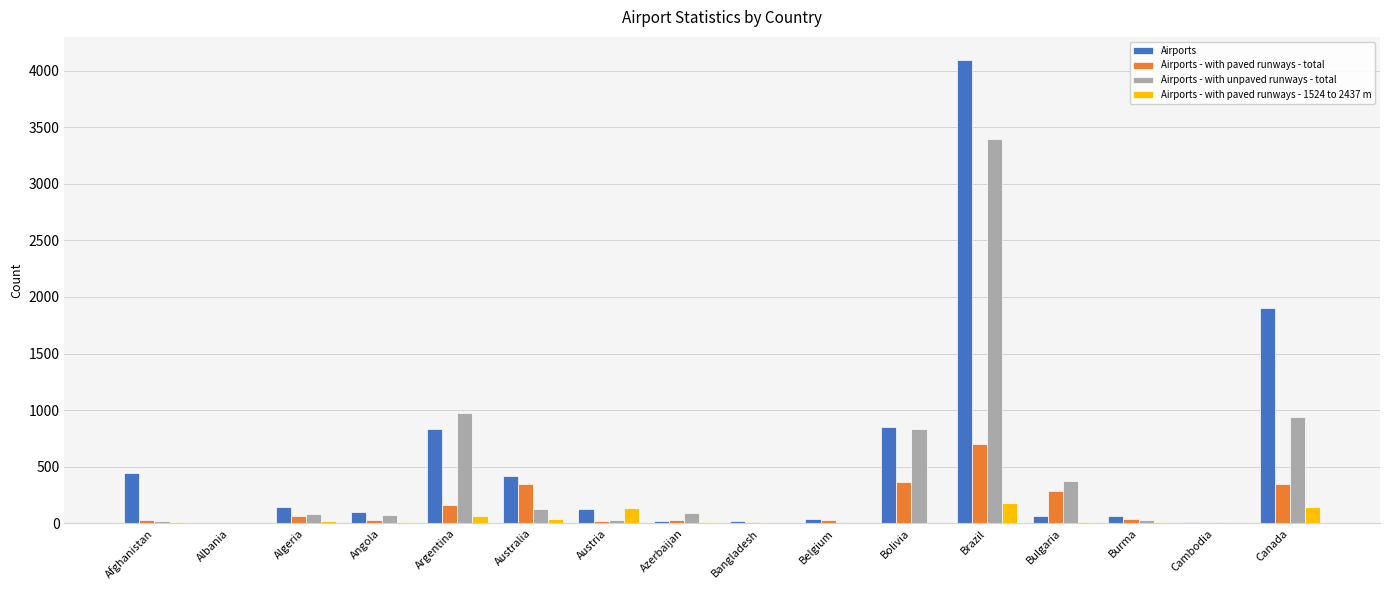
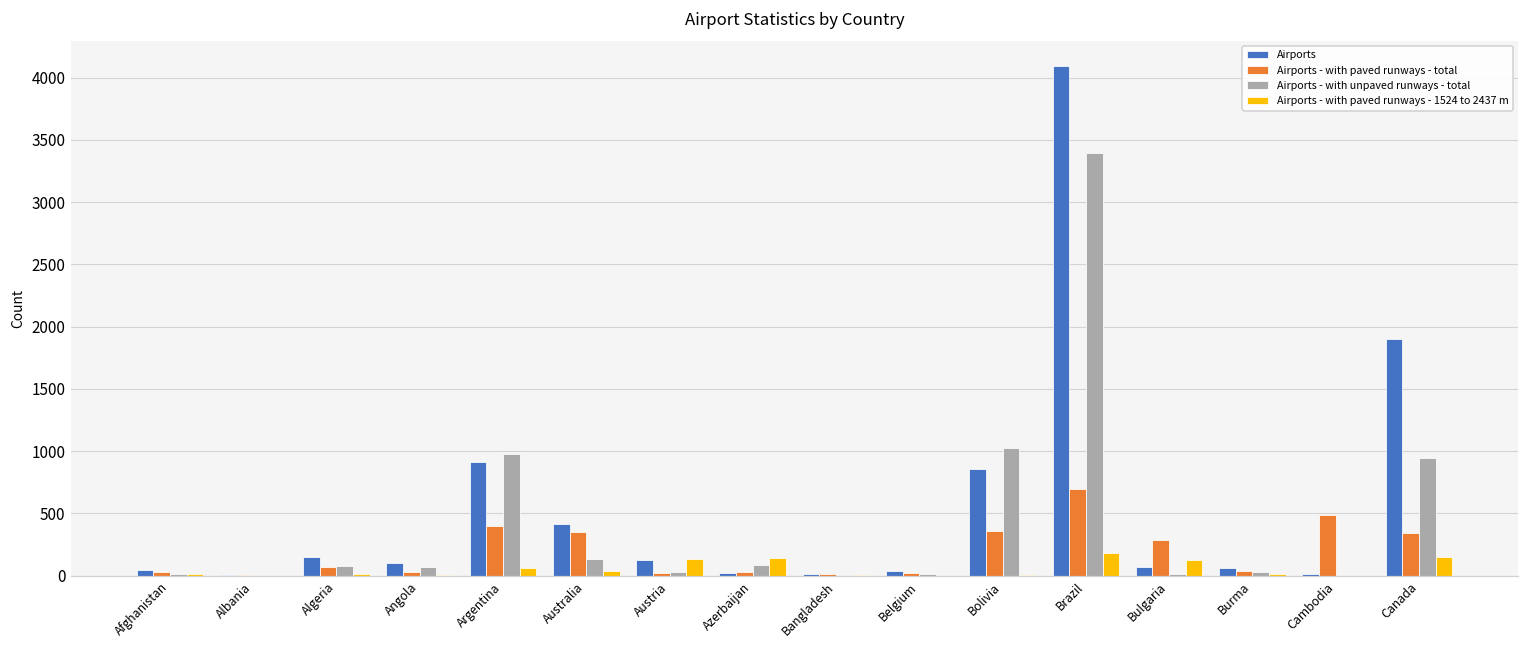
Airports, Afghanistan: 440 -> 50
Airports, Argentina: 830 -> 920
Airports - with paved runways - total, Argentina: 160 -> 400
Airports - with paved runways - 1524 to 2437 m, Azerbaijan: 10 -> 140
Airports - with unpaved runways - total, Bolivia: 830 -> 1030
Airports - with unpaved runways - total, Bulgaria: 380 -> 10
Airports - with paved runways - 1524 to 2437 m, Bulgaria: 10 -> 120
Airports - with paved runways - total, Cambodia: 10 -> 490
